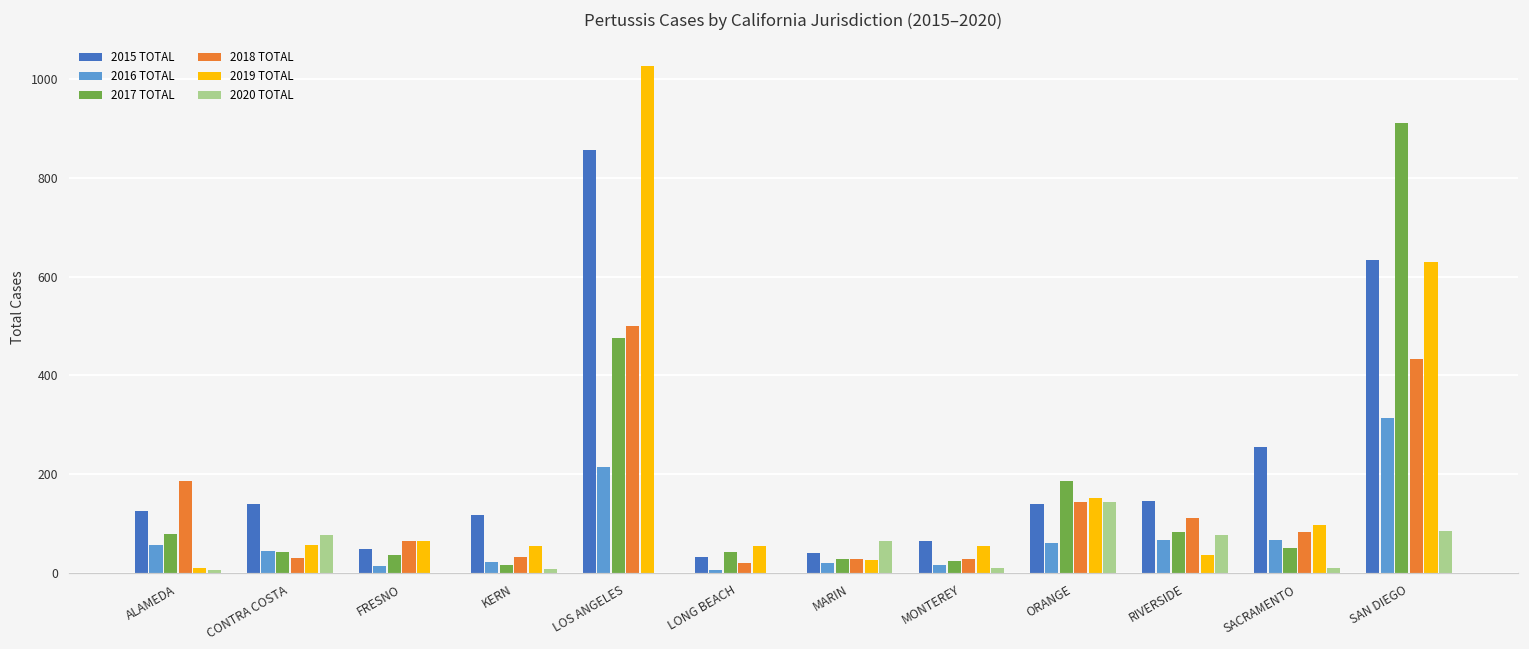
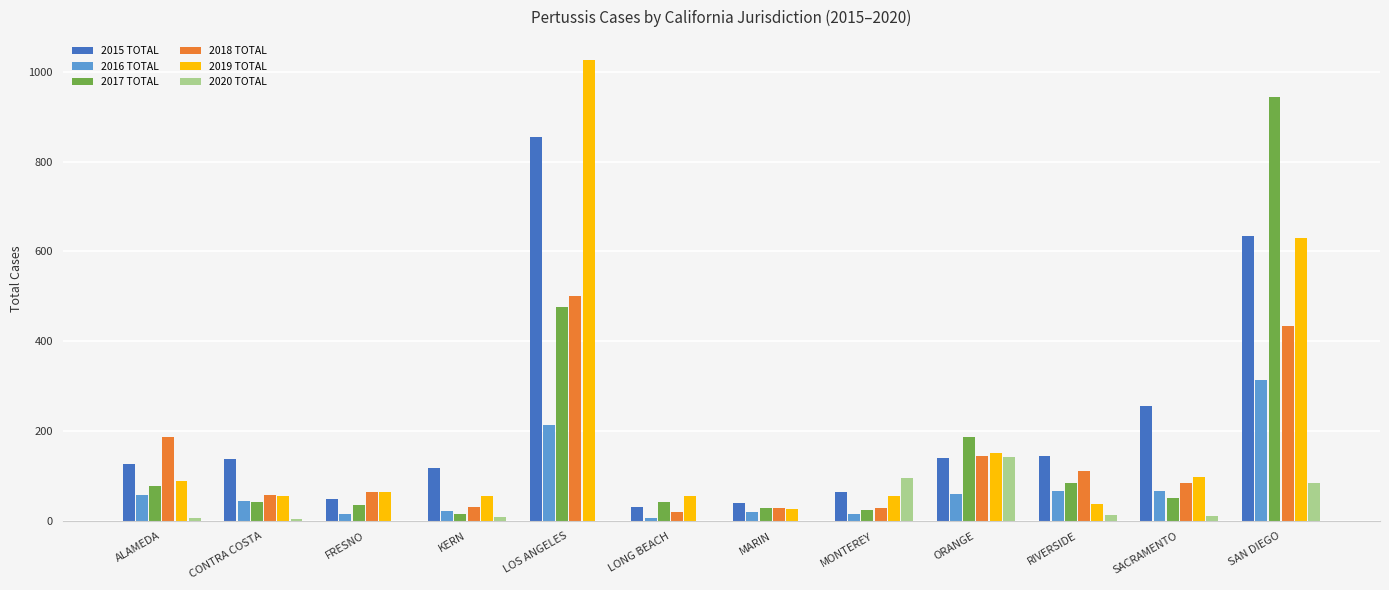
2019 TOTAL, ALAMEDA: 10 -> 90
2018 TOTAL, CONTRA COSTA: 30 -> 60
2020 TOTAL, CONTRA COSTA: 80 -> 10
2020 TOTAL, MARIN: 60 -> 0
2020 TOTAL, MONTEREY: 10 -> 100
2020 TOTAL, RIVERSIDE: 80 -> 10
2017 TOTAL, SAN DIEGO: 910 -> 940
